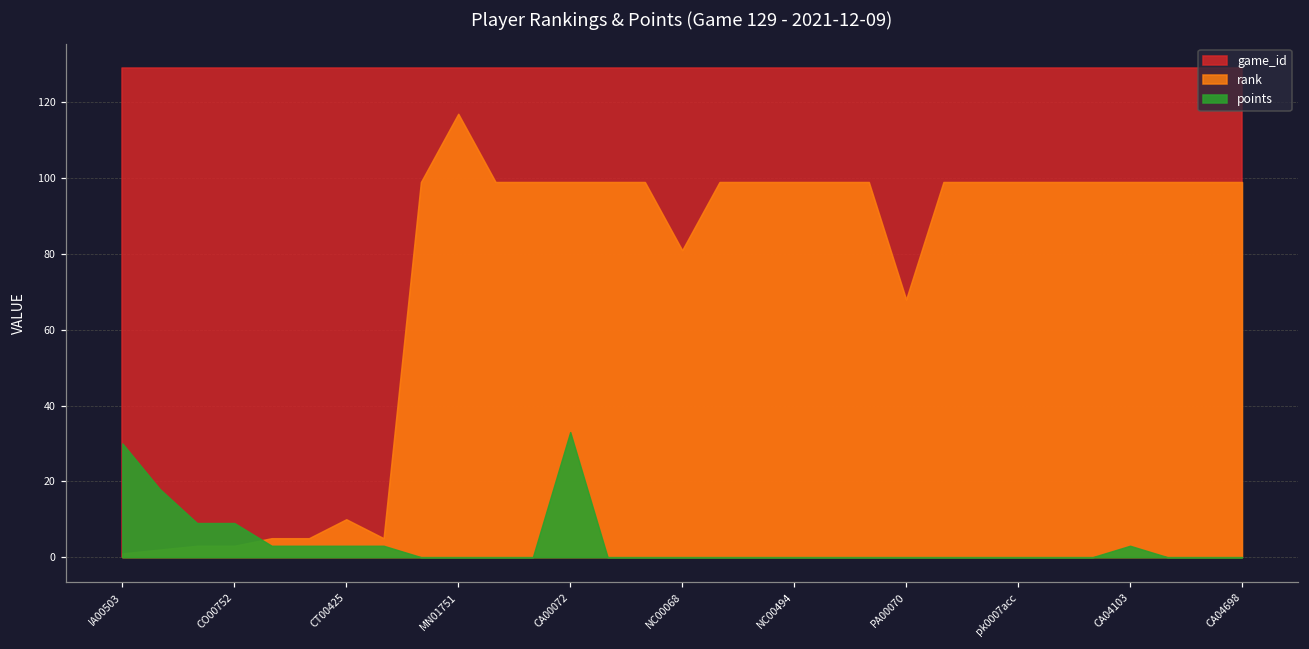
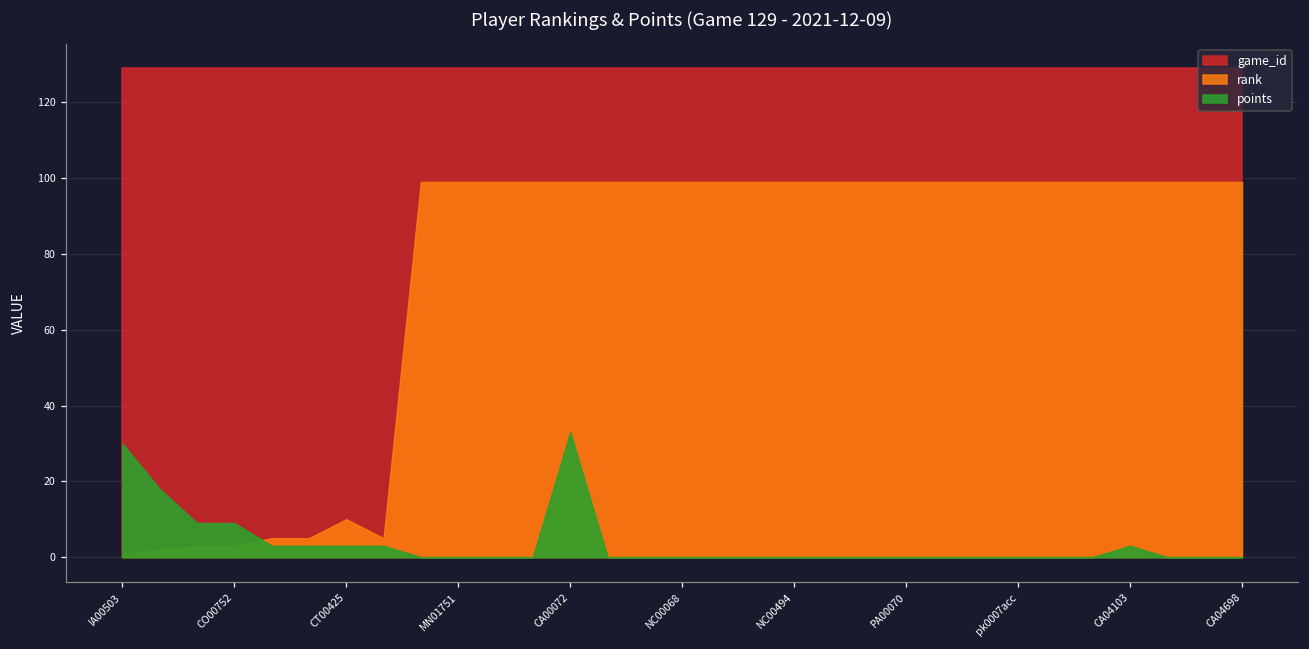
rank, MN01751: 117 -> 99
rank, NC00068: 81 -> 99
rank, PA00070: 68 -> 99
